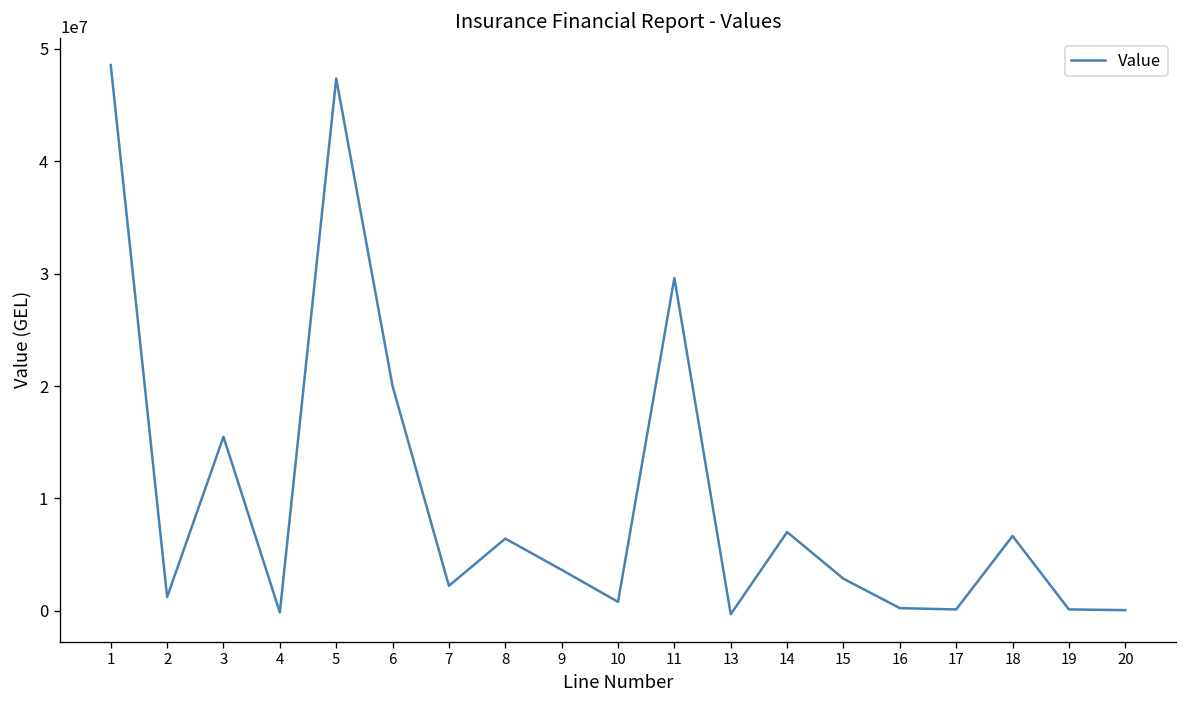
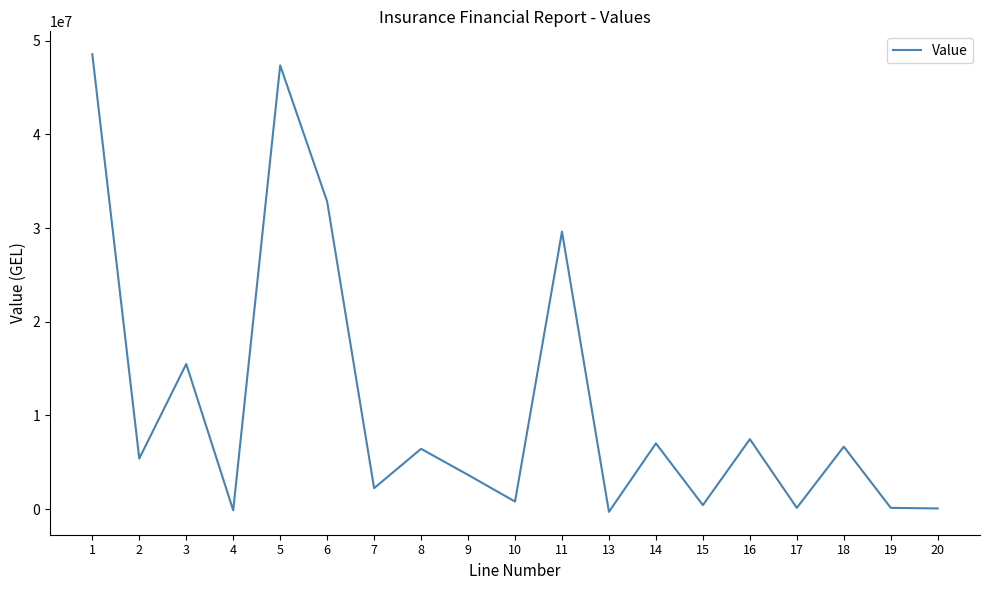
2: 1000000 -> 5000000
6: 20000000 -> 33000000
15: 3000000 -> 0
16: 0 -> 7000000
